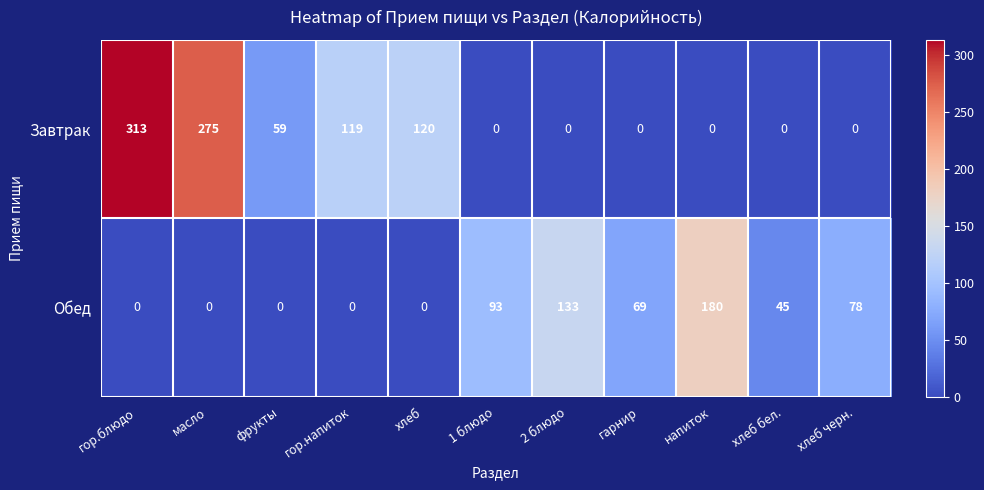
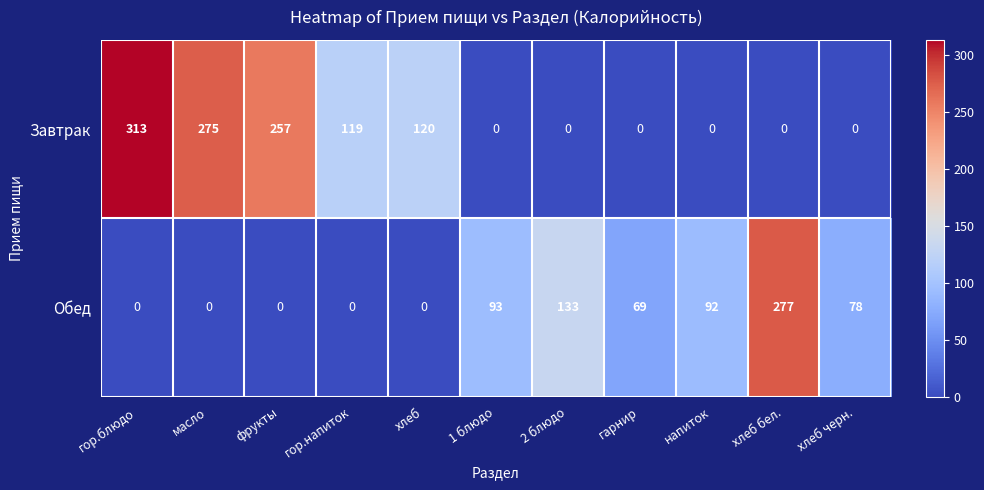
Завтрак, фрукты: 59 -> 257
Обед, напиток: 180 -> 92
Обед, хлеб бел.: 45 -> 277
